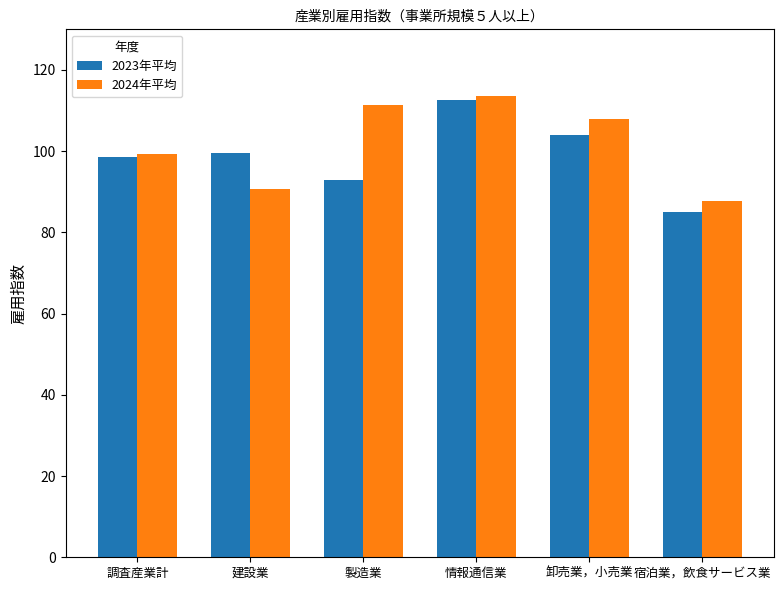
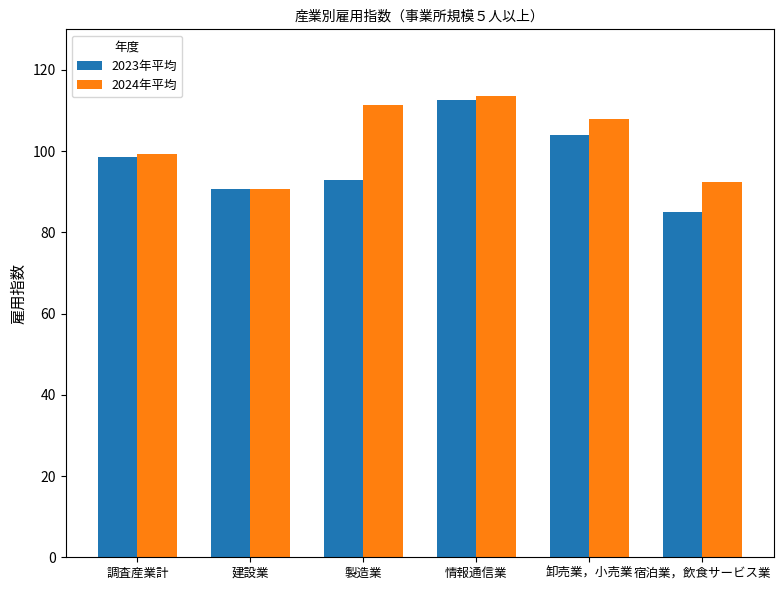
2023年平均, 建設業: 100 -> 91
2024年平均, 宿泊業，飲食サービス業: 88 -> 92
